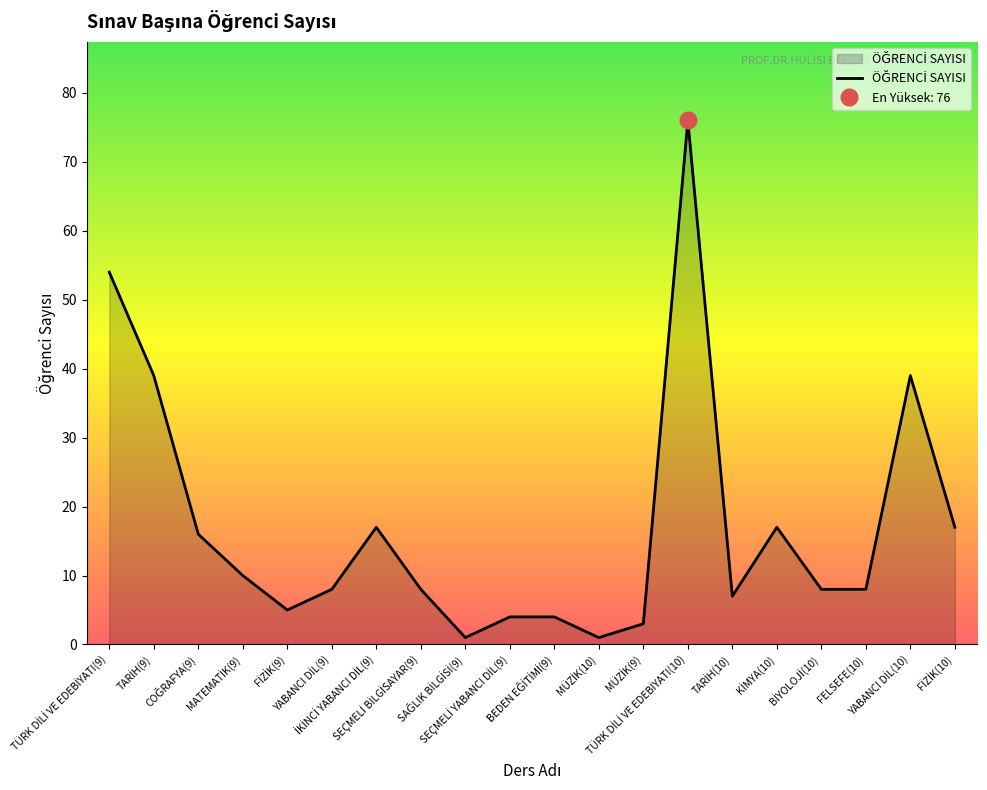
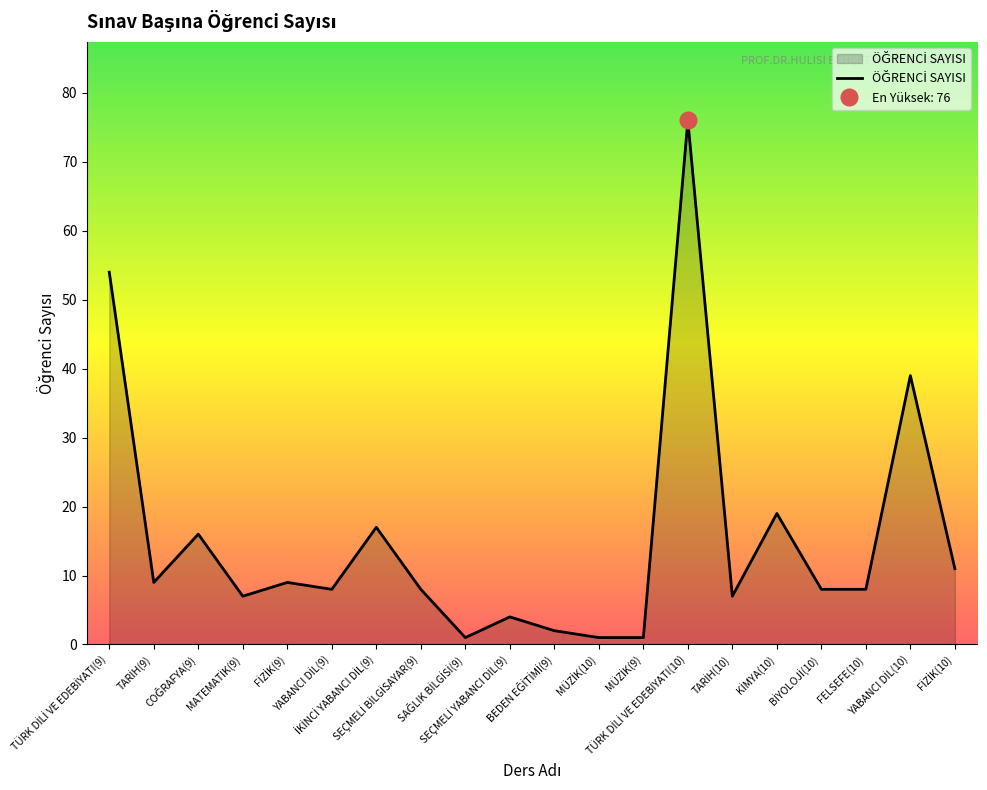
ÖĞRENCİ SAYISI, TARİH(9): 39 -> 9
ÖĞRENCİ SAYISI, MATEMATİK(9): 10 -> 7
ÖĞRENCİ SAYISI, FİZİK(9): 5 -> 9
ÖĞRENCİ SAYISI, BEDEN EĞİTİMİ(9): 4 -> 2
ÖĞRENCİ SAYISI, MÜZİK(9): 3 -> 1
ÖĞRENCİ SAYISI, KİMYA(10): 17 -> 19
ÖĞRENCİ SAYISI, FİZİK(10): 17 -> 11
